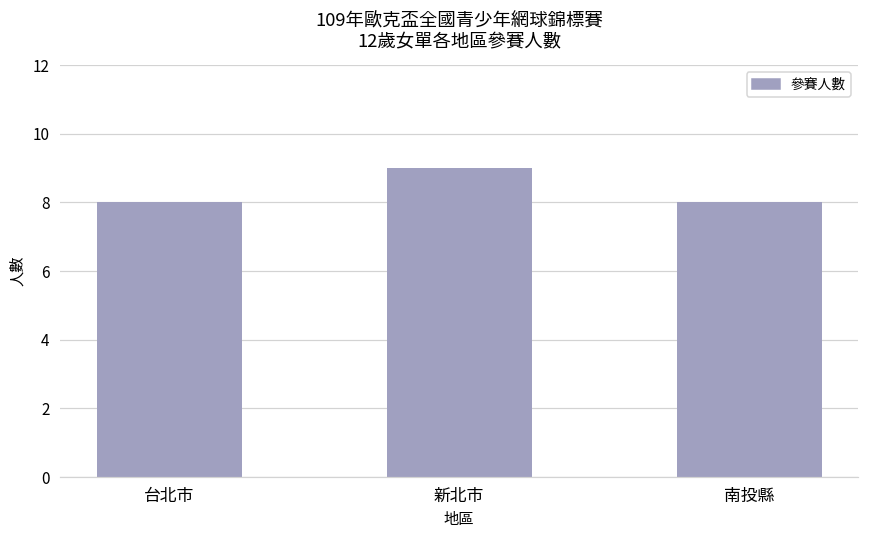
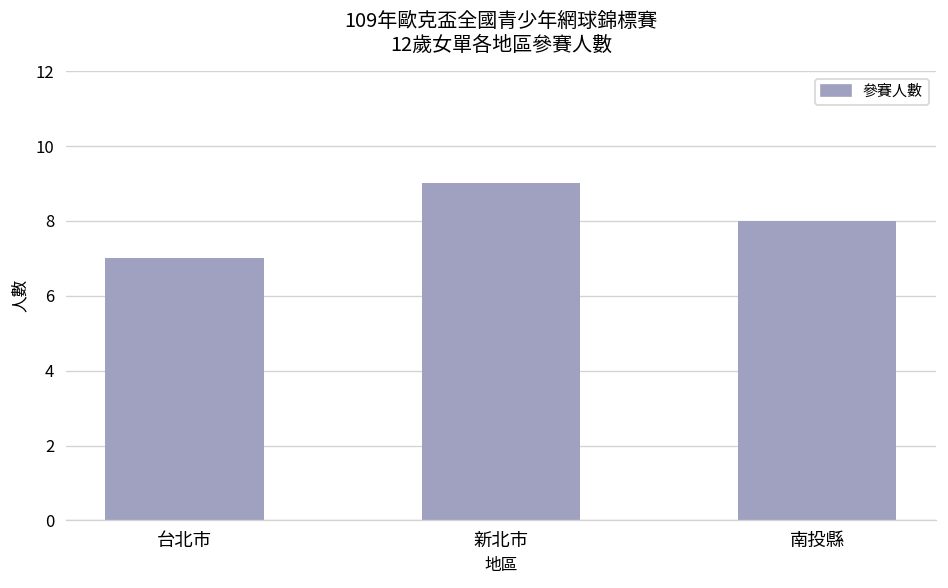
台北市: 8 -> 7
